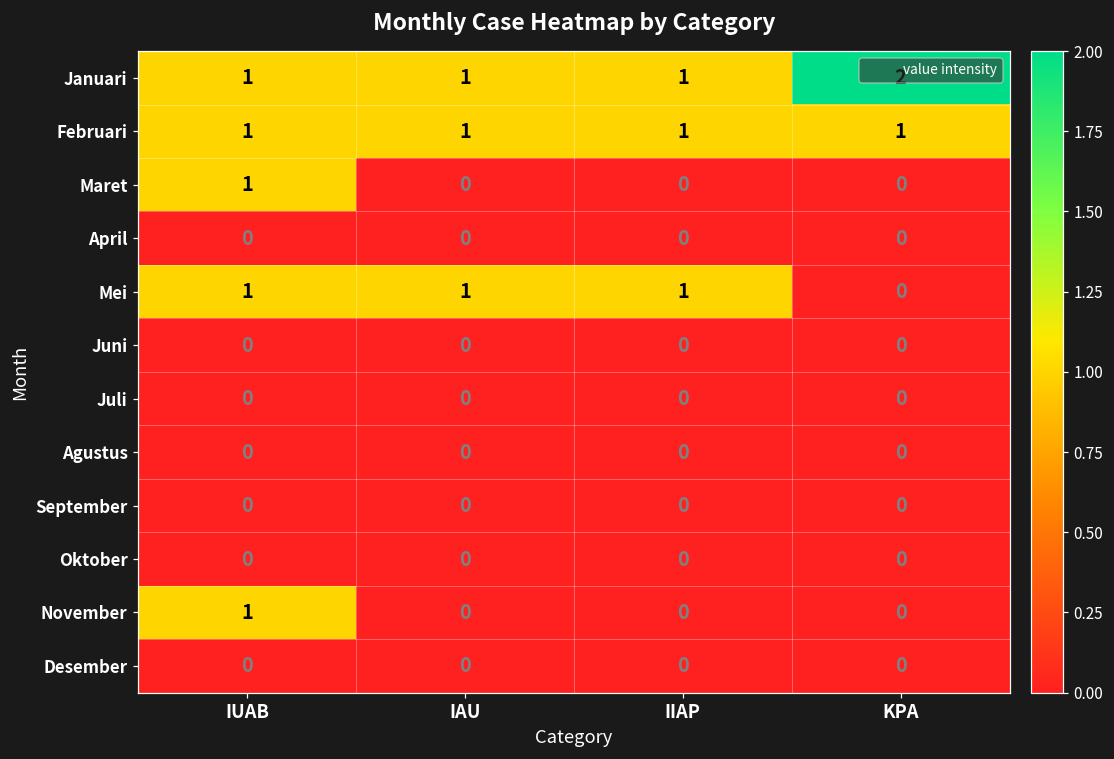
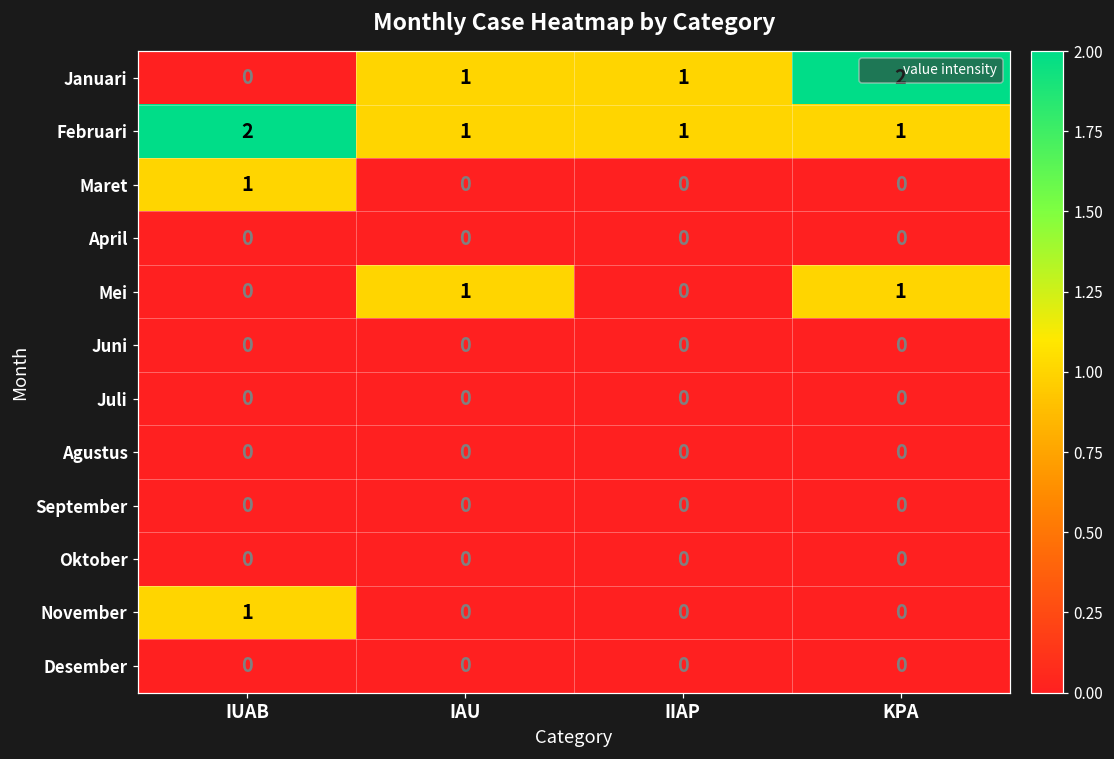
Januari, IUAB: 1 -> 0
Februari, IUAB: 1 -> 2
Mei, IUAB: 1 -> 0
Mei, IIAP: 1 -> 0
Mei, KPA: 0 -> 1
